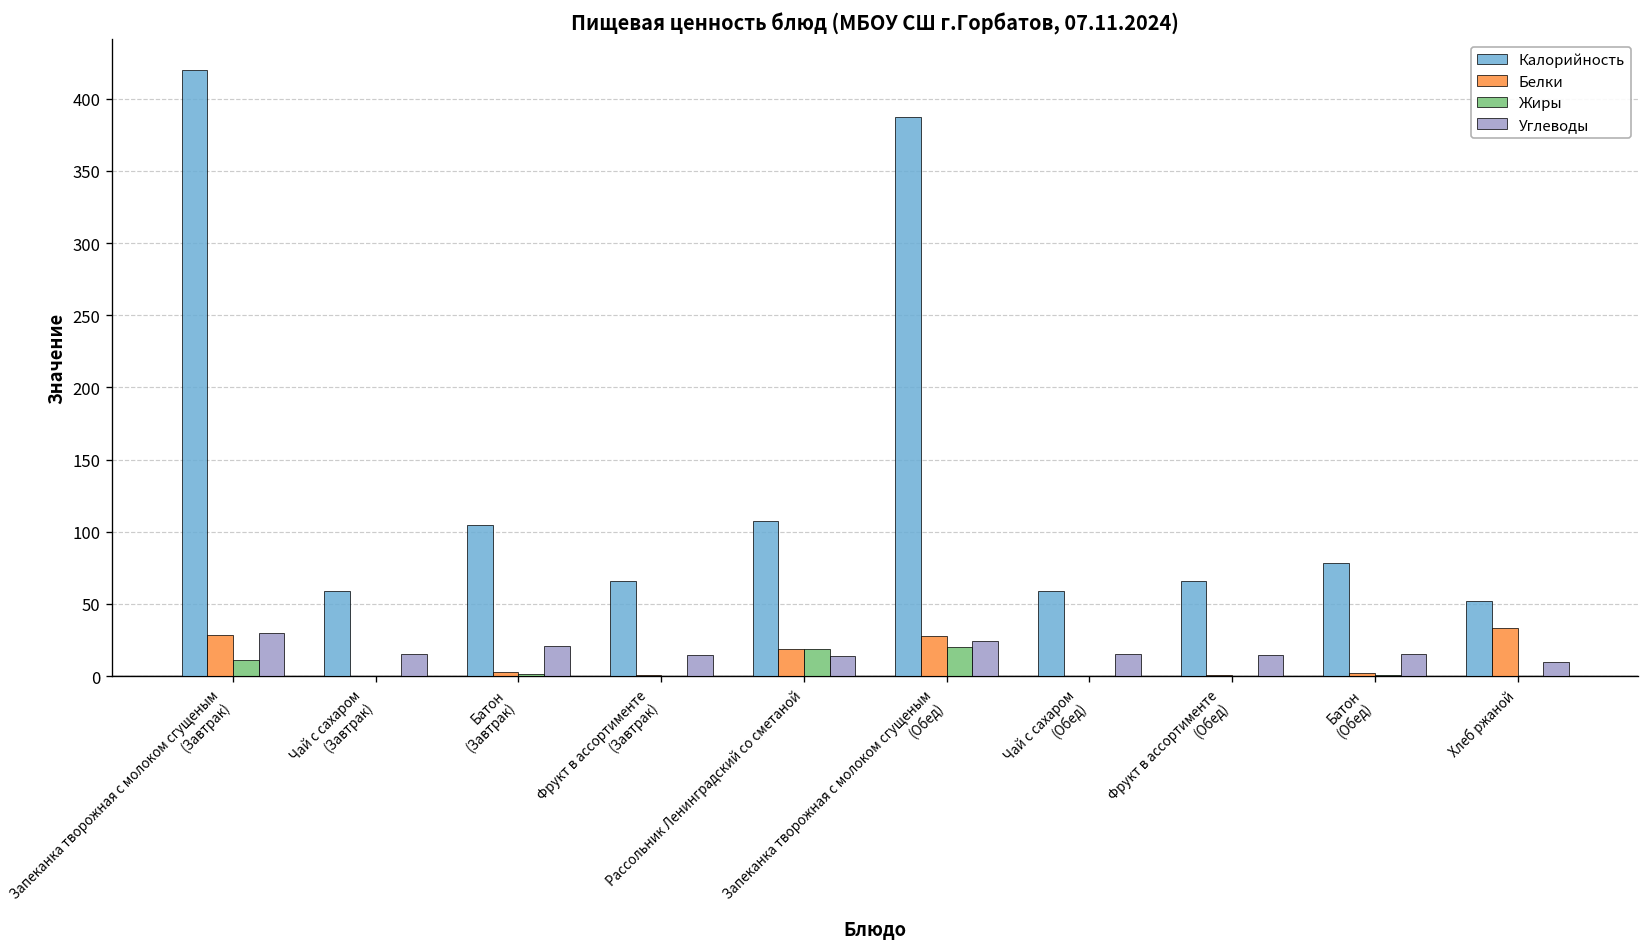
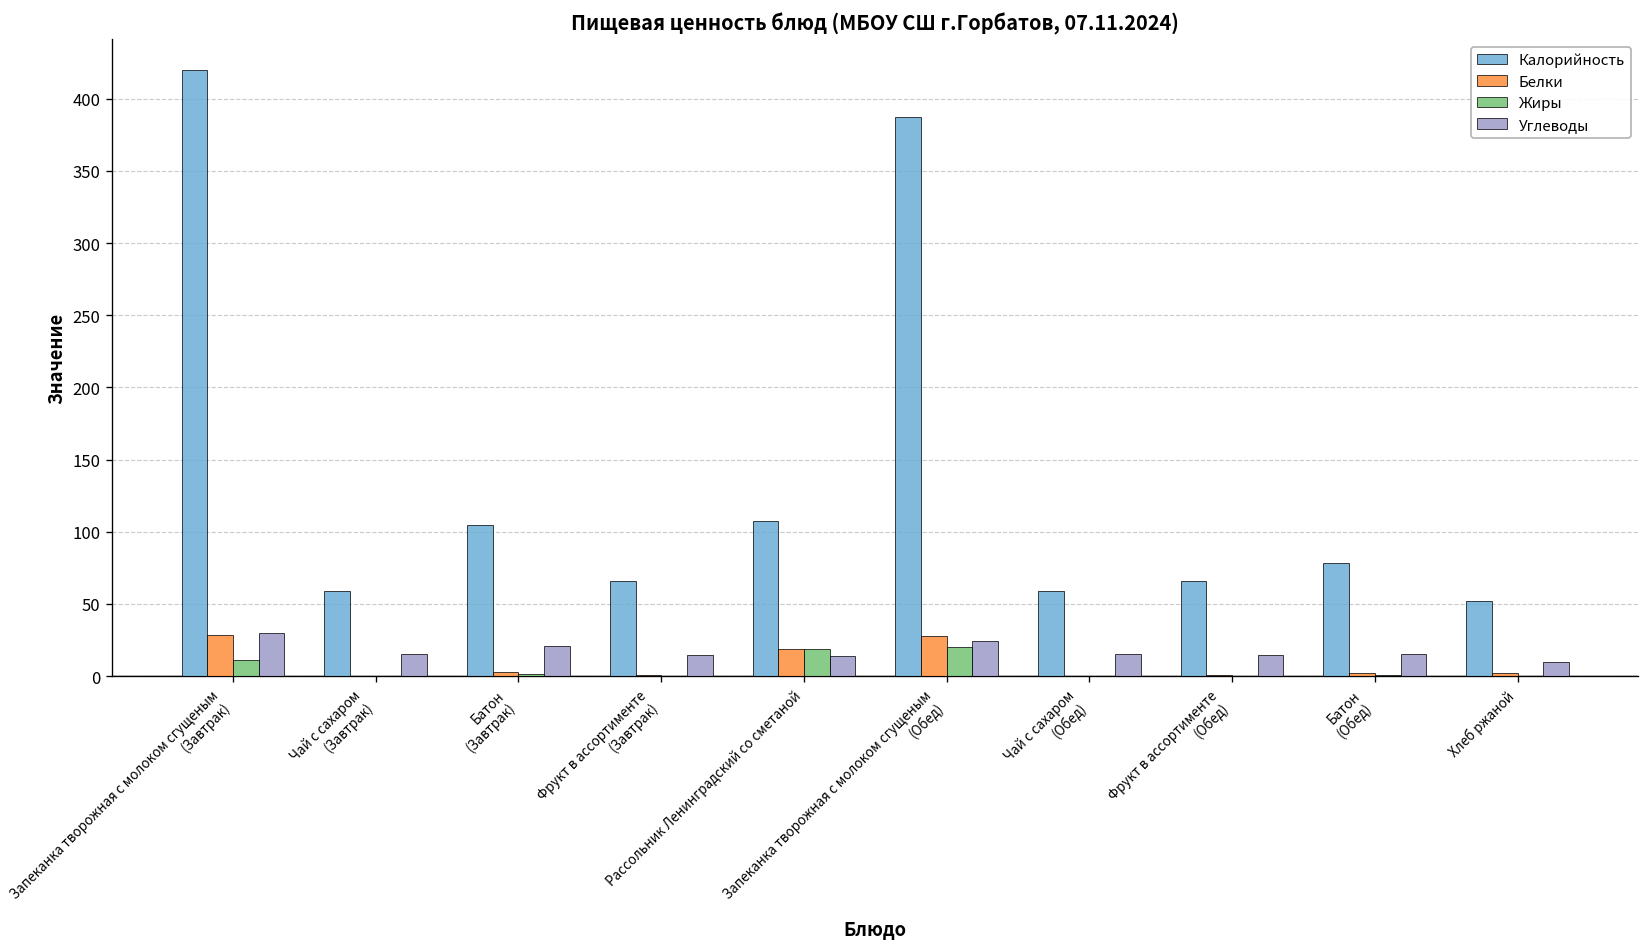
Белки, Хлеб ржаной: 34 -> 2
